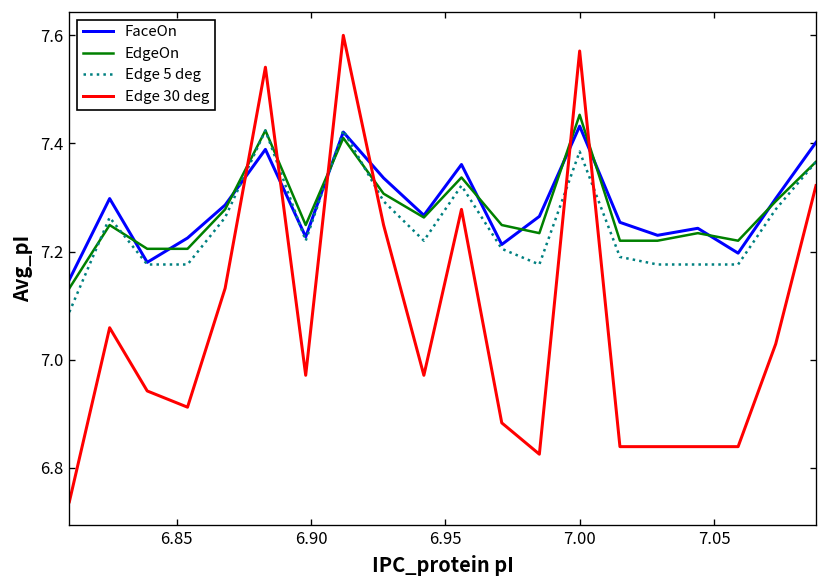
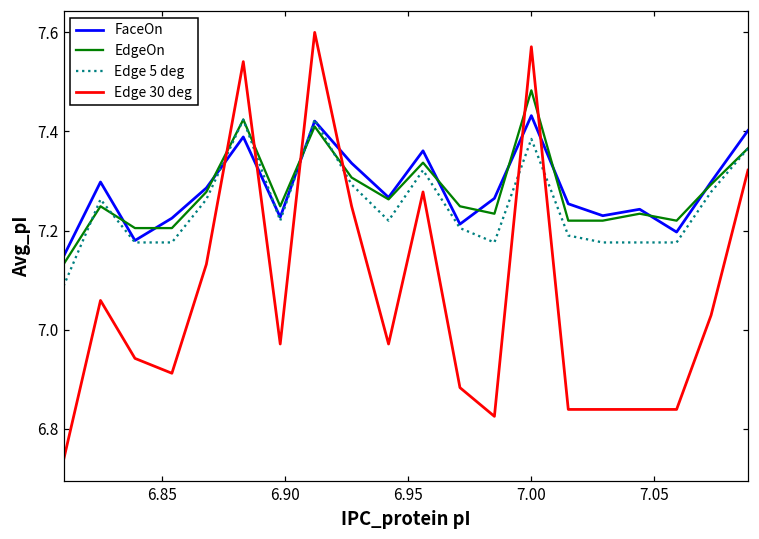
EdgeOn, 7.00: 7.45 -> 7.48
